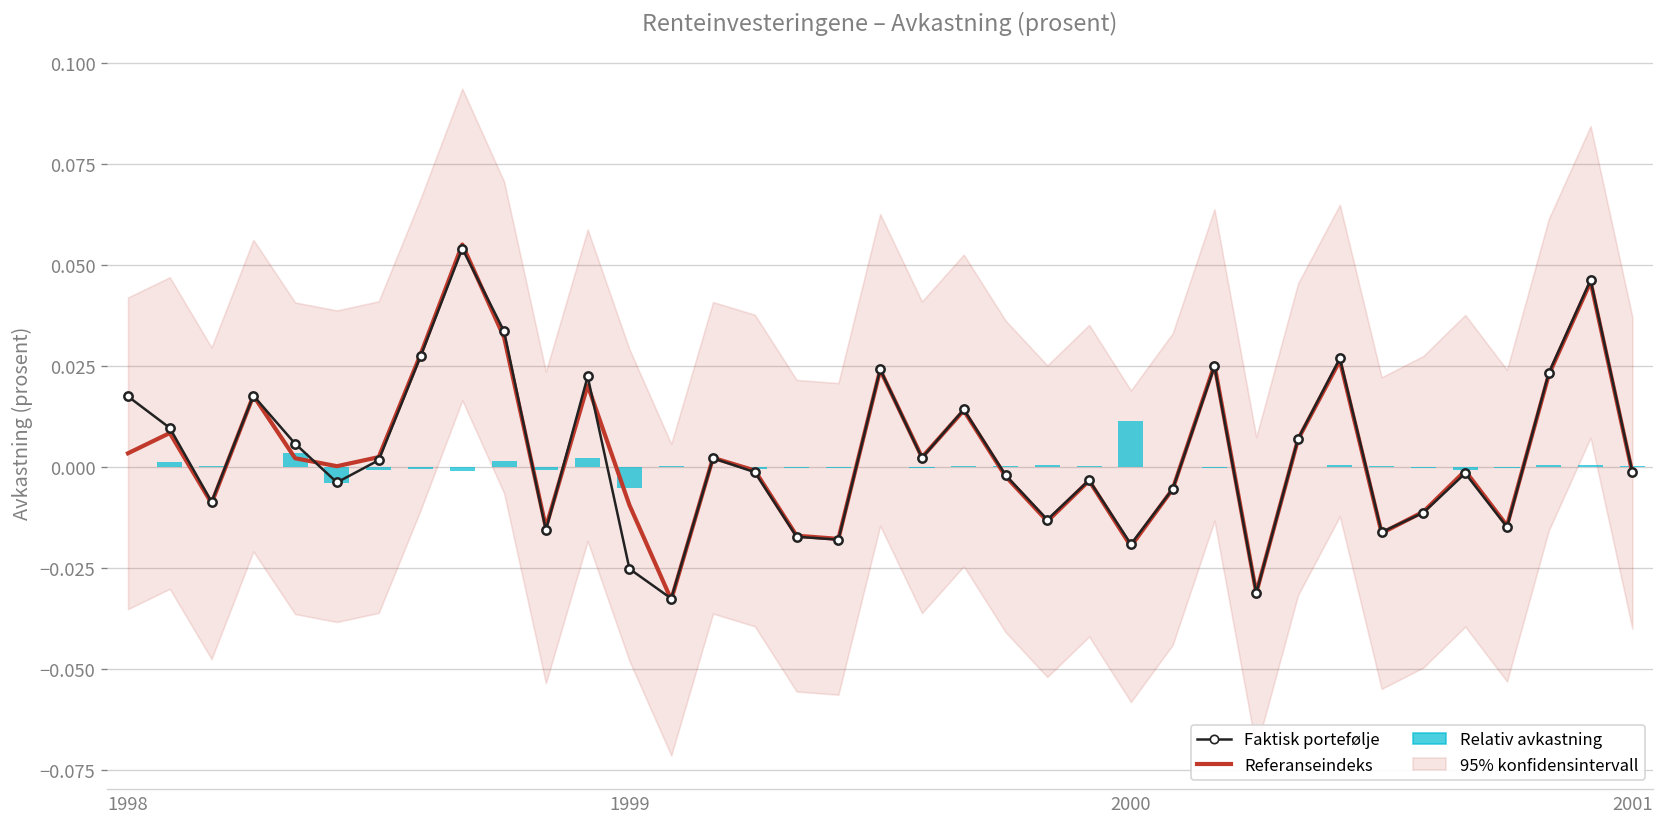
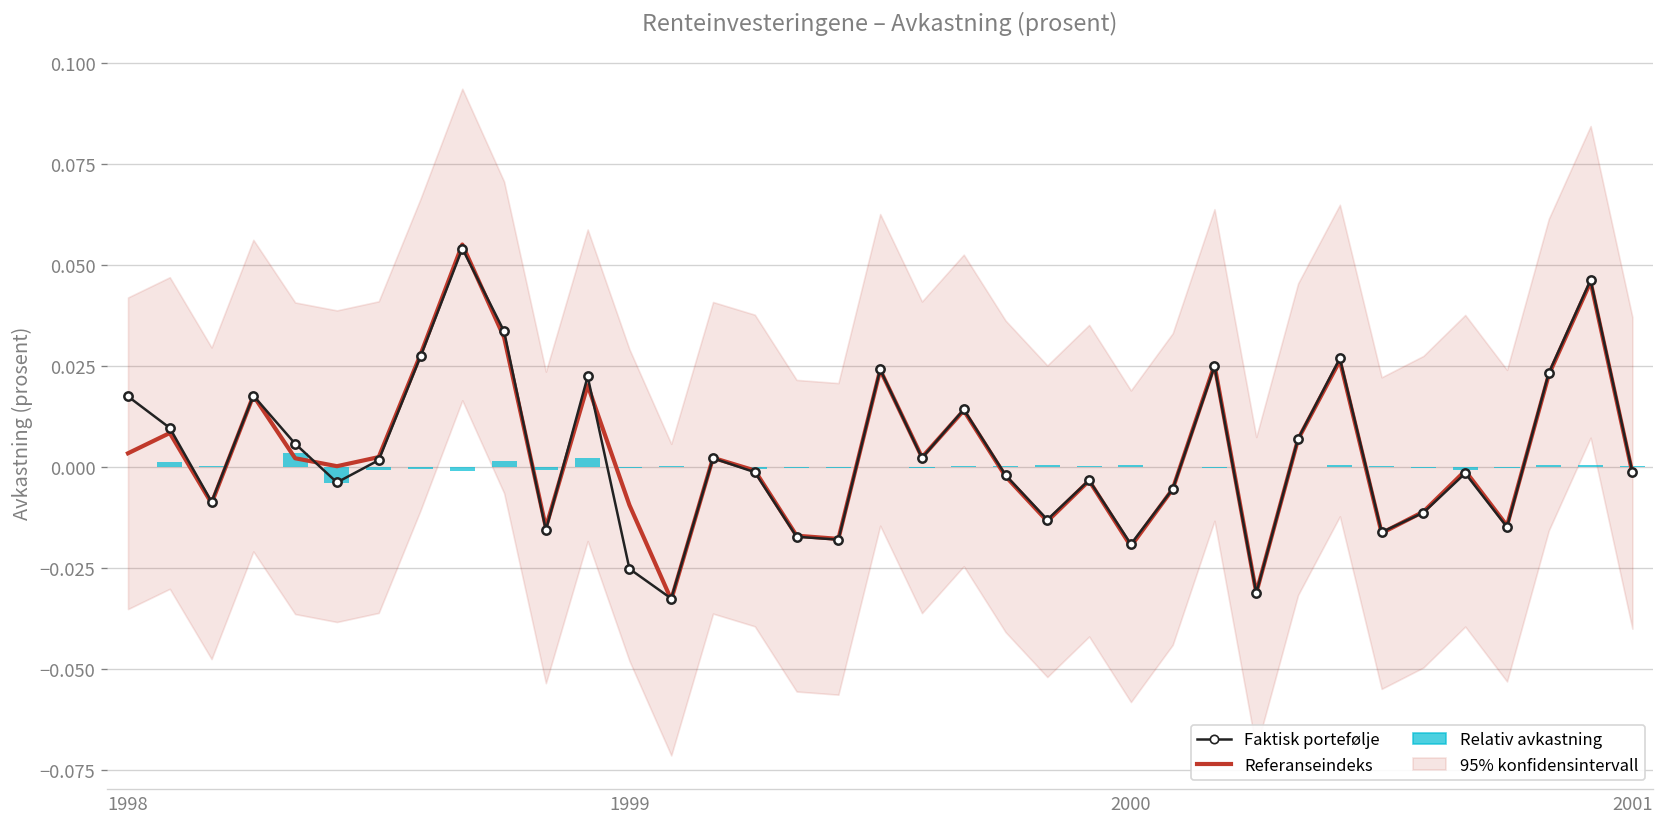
Relativ avkastning, 1999: -0.005 -> 0.000
Relativ avkastning, 2000: 0.011 -> 0.001
